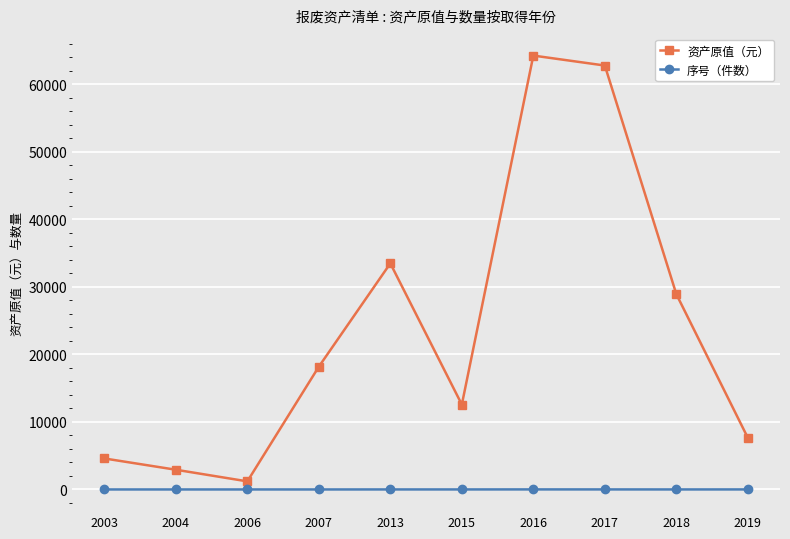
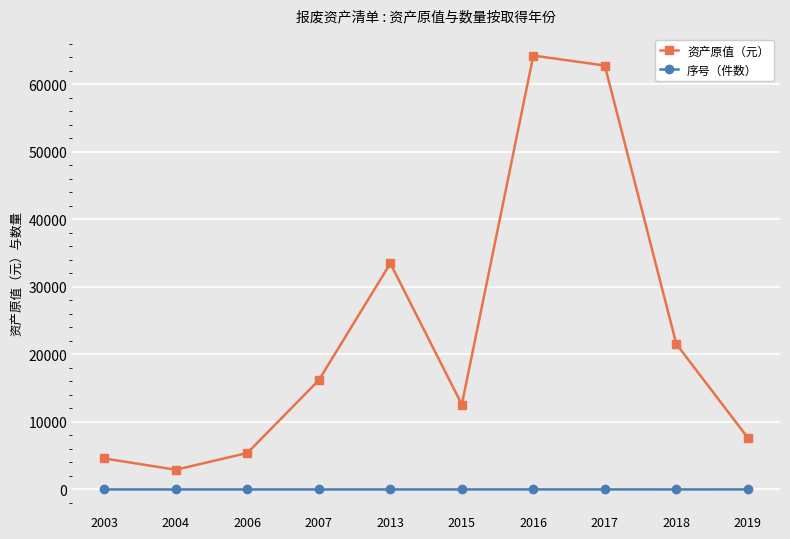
资产原值（元）, 2006: 1000 -> 5000
资产原值（元）, 2007: 18000 -> 16000
资产原值（元）, 2018: 29000 -> 22000
